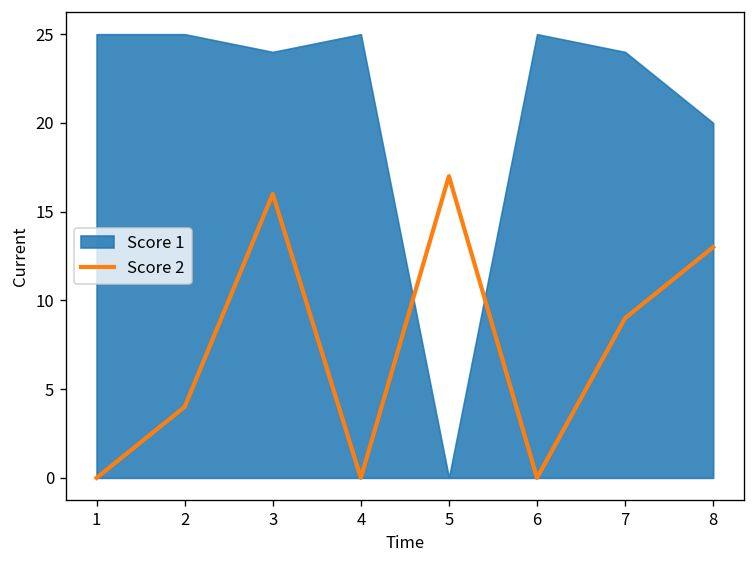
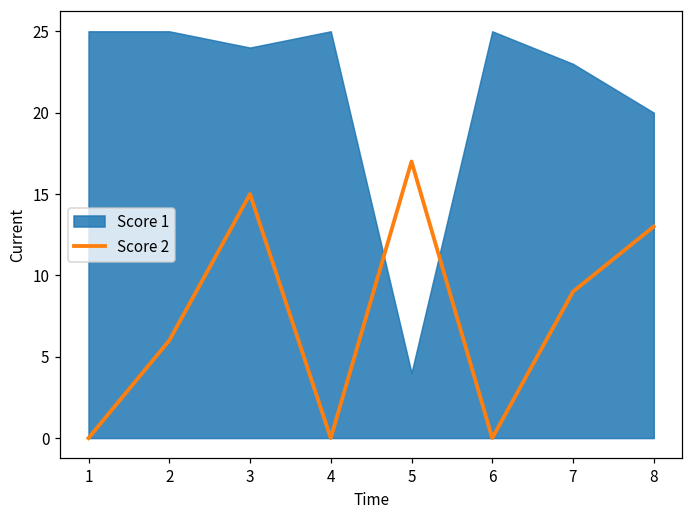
Score 2, 2: 4 -> 6
Score 2, 3: 16 -> 15
Score 1, 5: 0 -> 4
Score 1, 7: 24 -> 23
